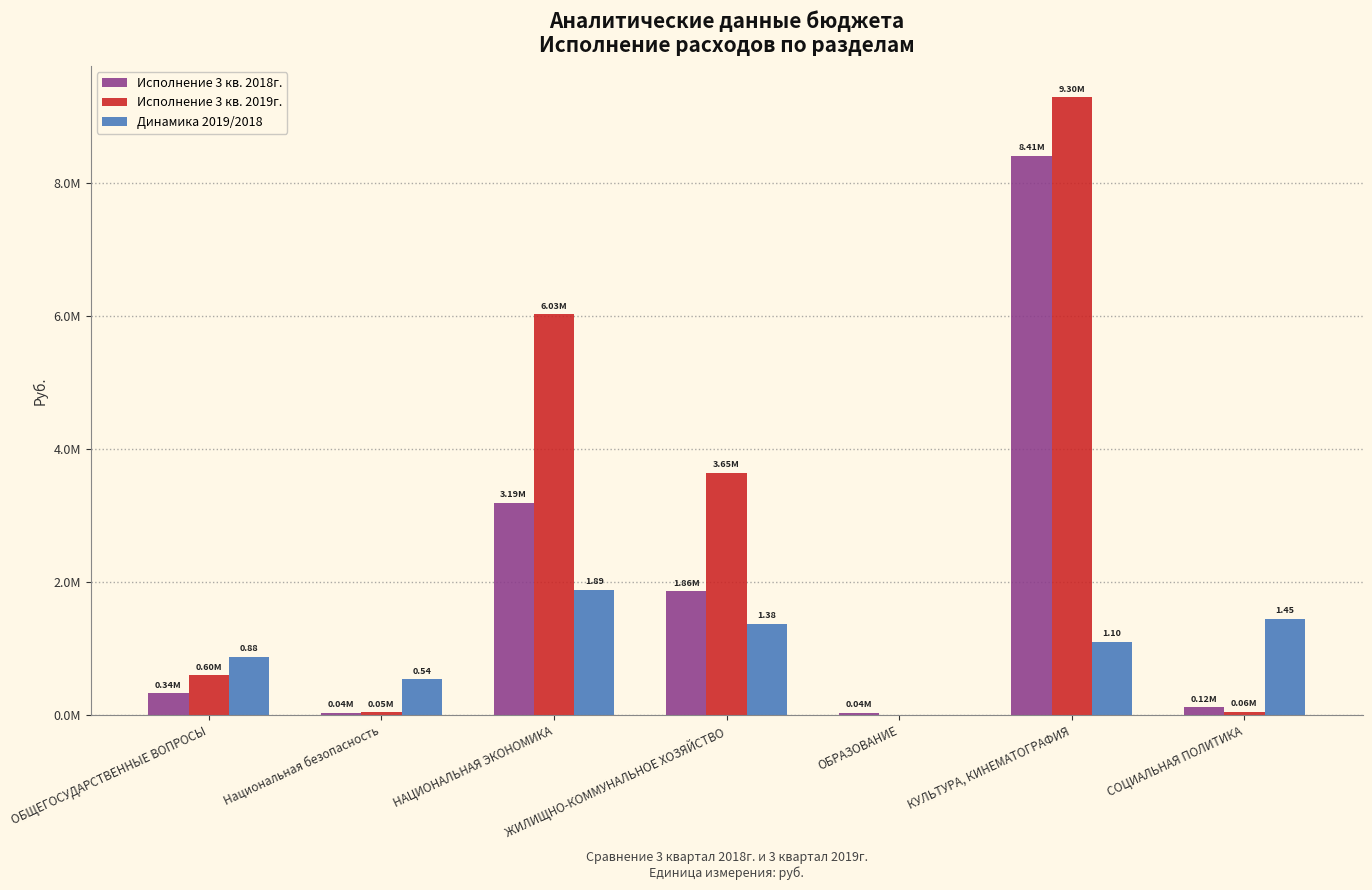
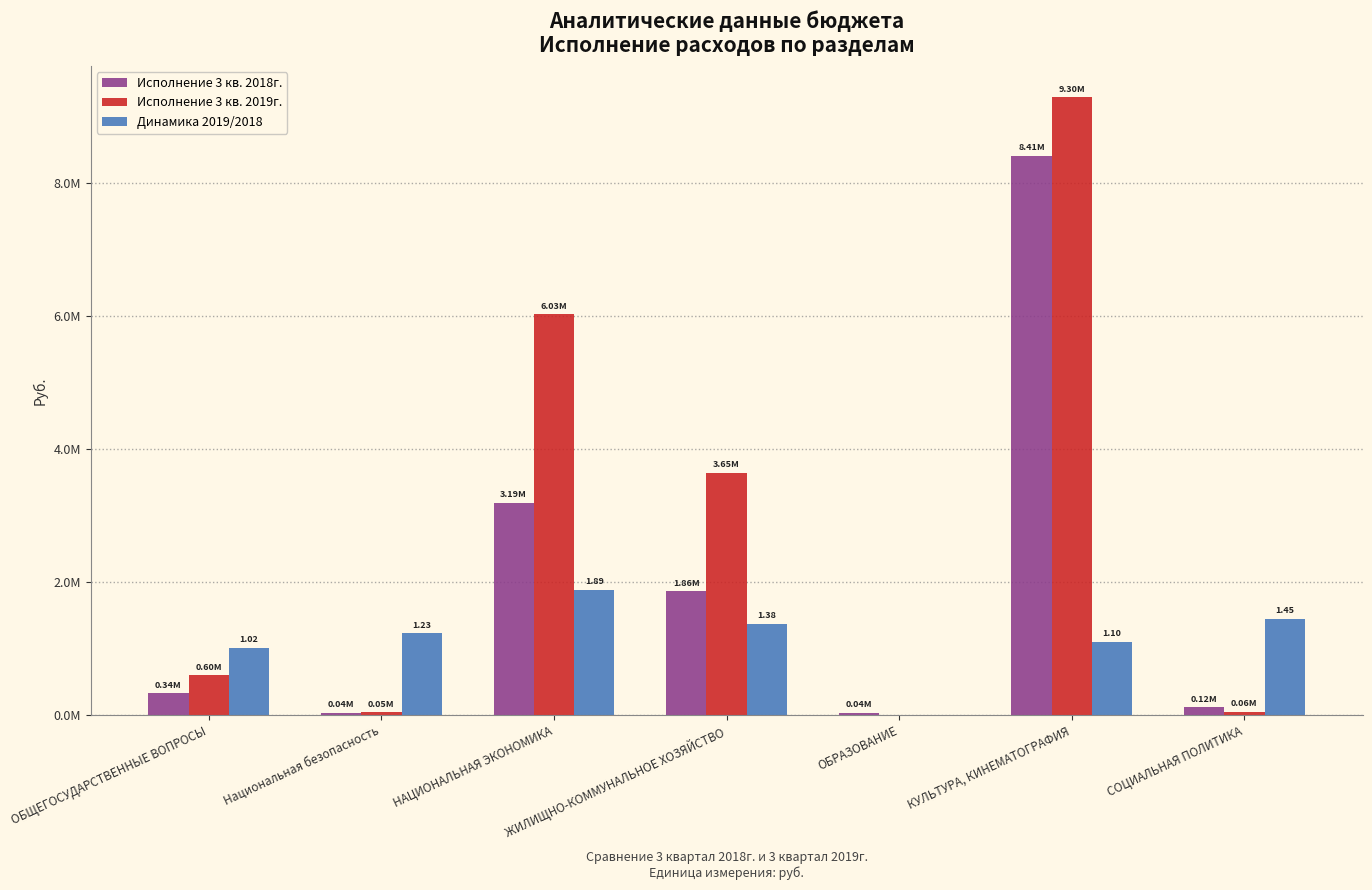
Динамика 2019/2018, ОБЩЕГОСУДАРСТВЕННЫЕ ВОПРОСЫ: 0.88 -> 1.02
Динамика 2019/2018, Национальная безопасность: 0.54 -> 1.23
